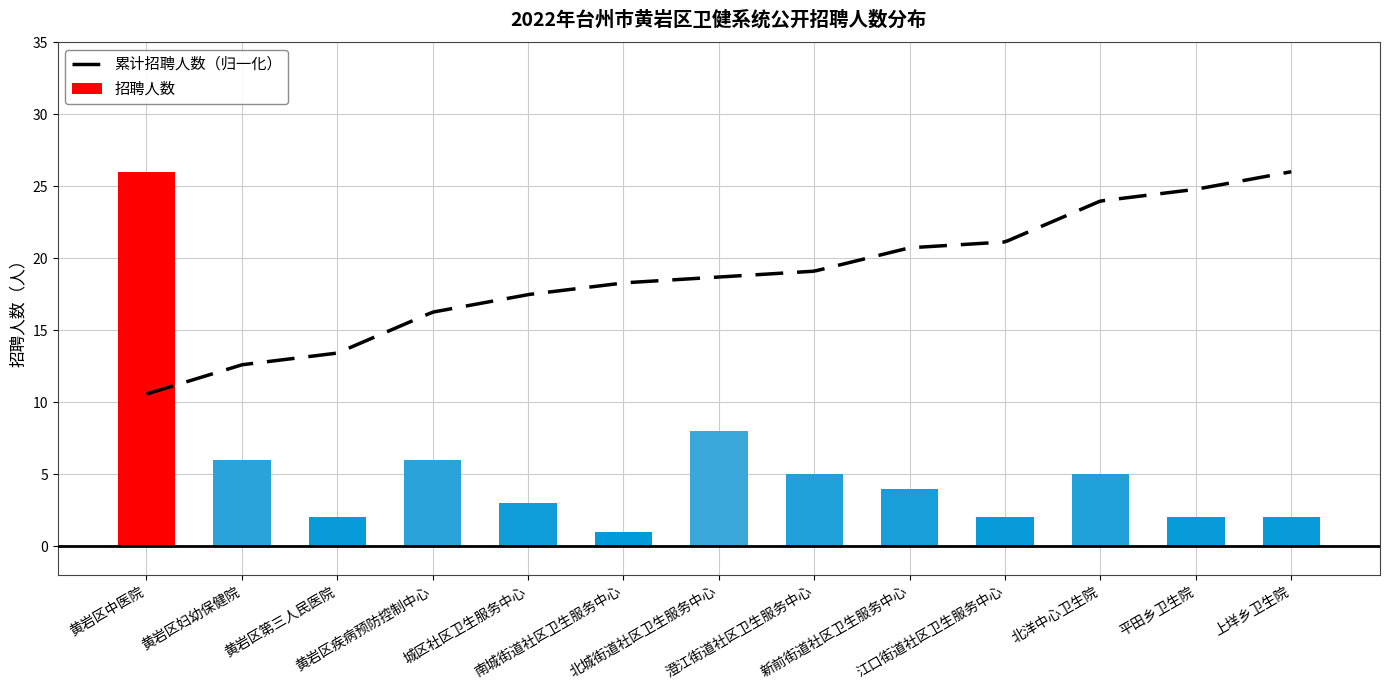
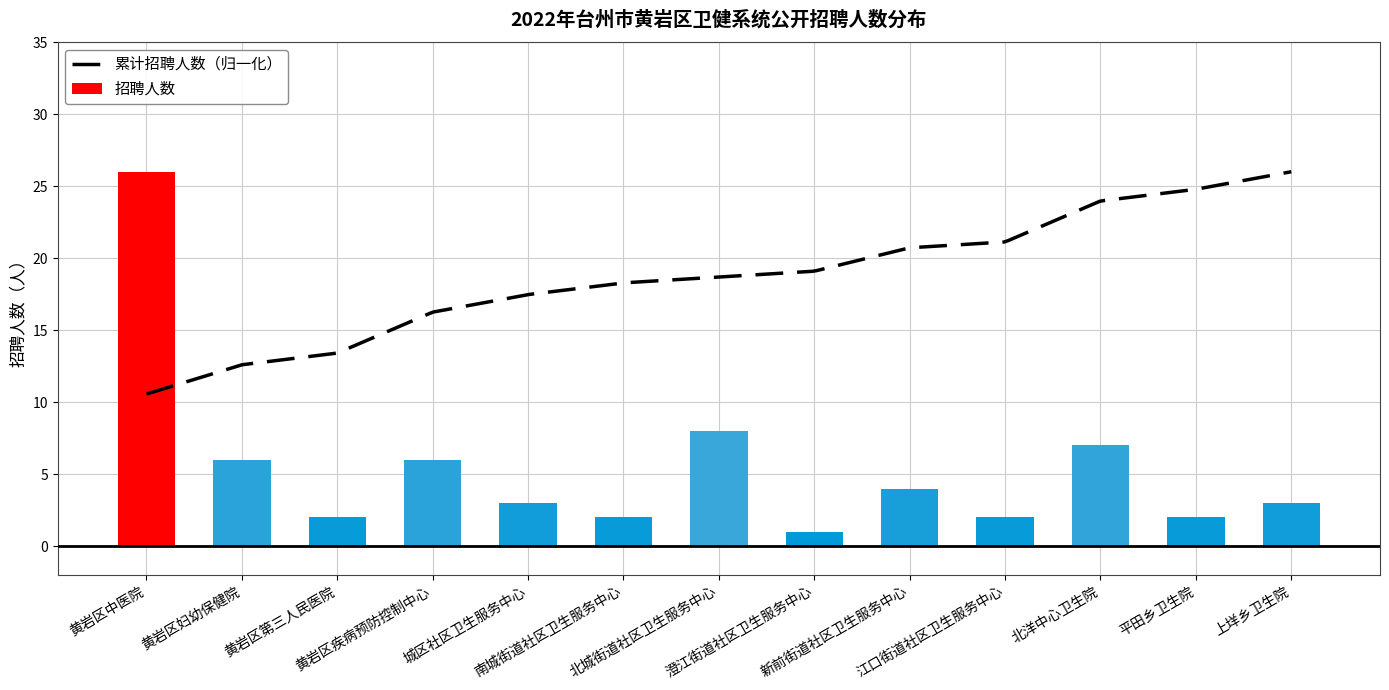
招聘人数, 南城街道社区卫生服务中心: 1 -> 2
招聘人数, 澄江街道社区卫生服务中心: 5 -> 1
招聘人数, 北洋中心卫生院: 5 -> 7
招聘人数, 上垟乡卫生院: 2 -> 3
